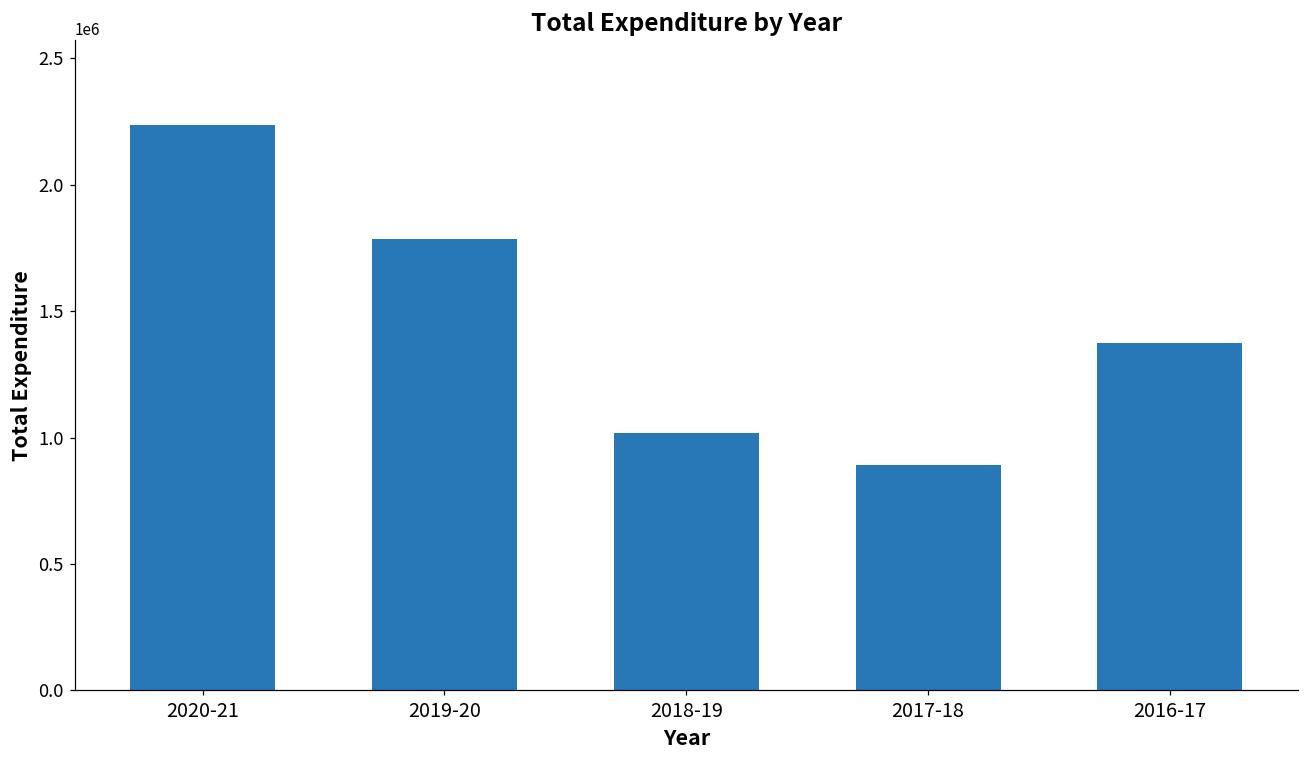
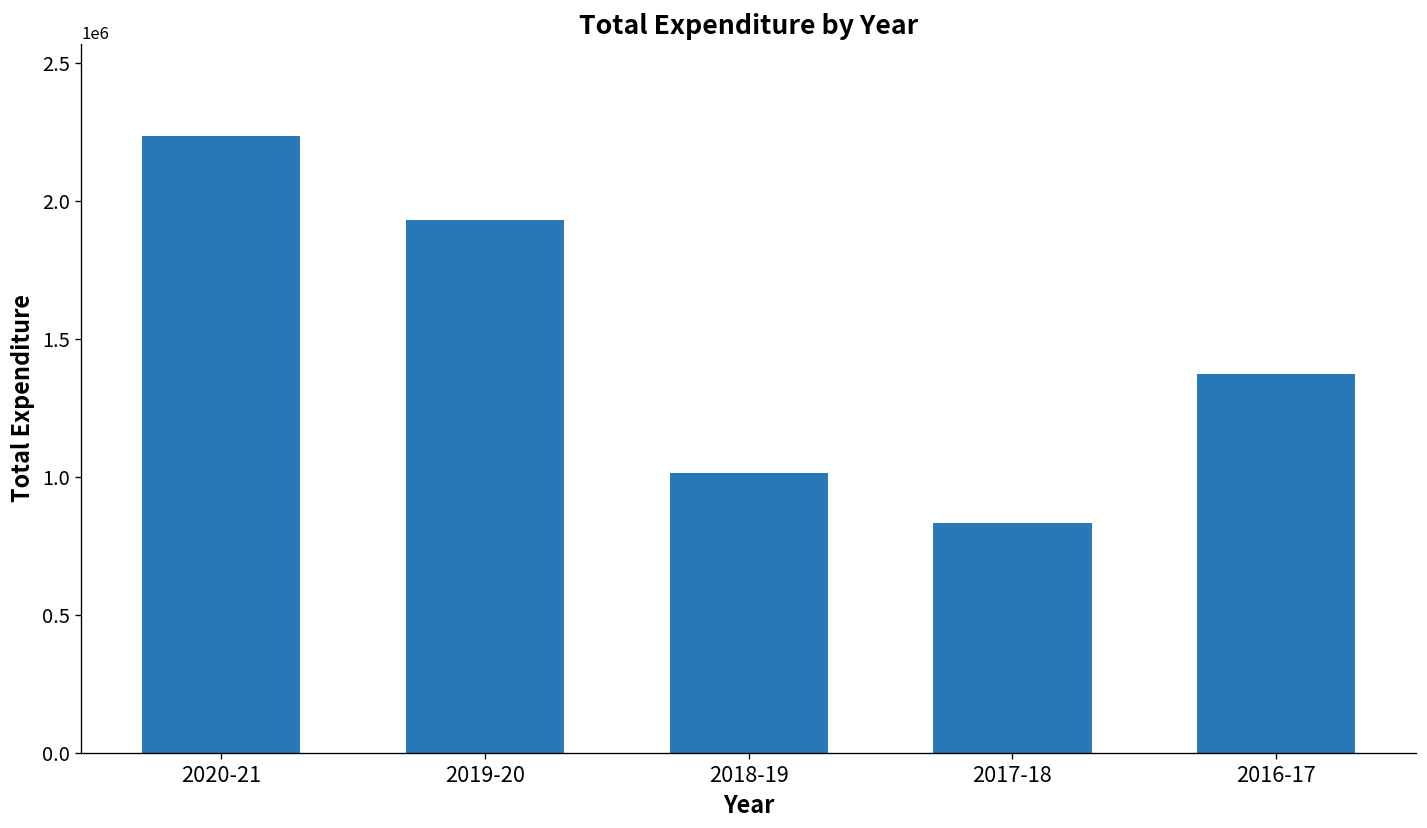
2019-20: 1790000 -> 1930000
2017-18: 890000 -> 830000
